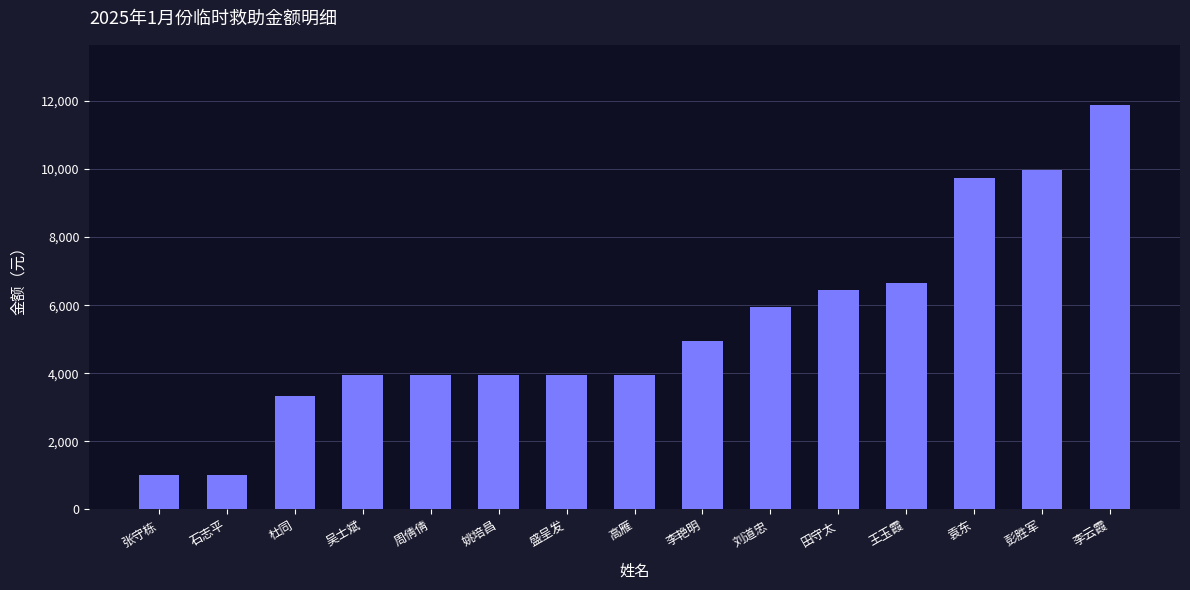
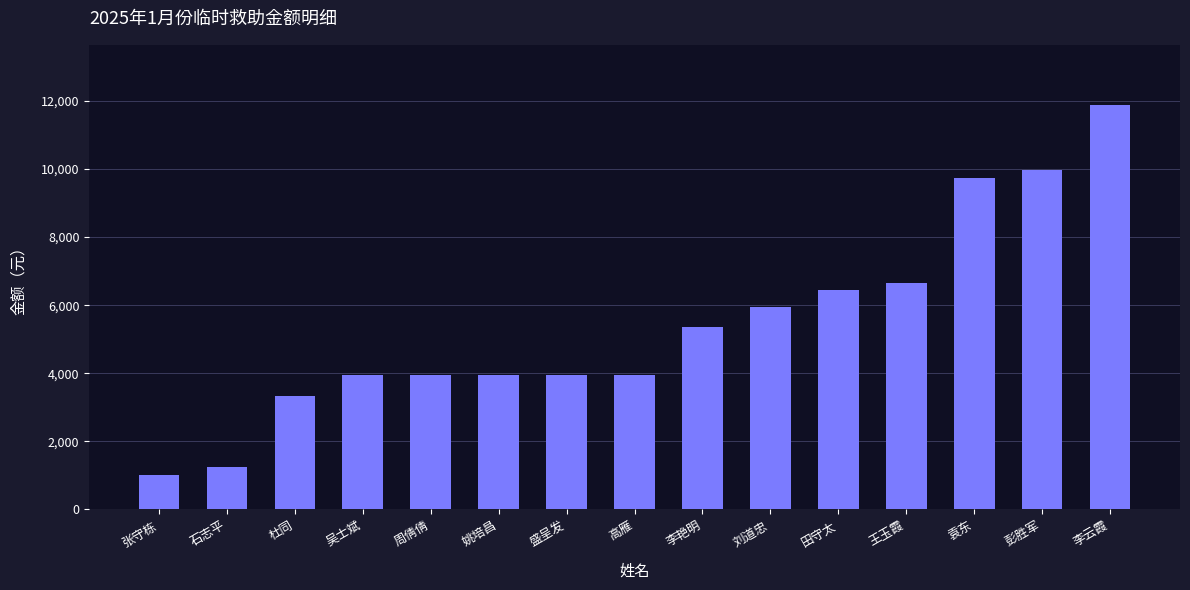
石志平: 1,000 -> 1,300
李艳明: 4,900 -> 5,400
